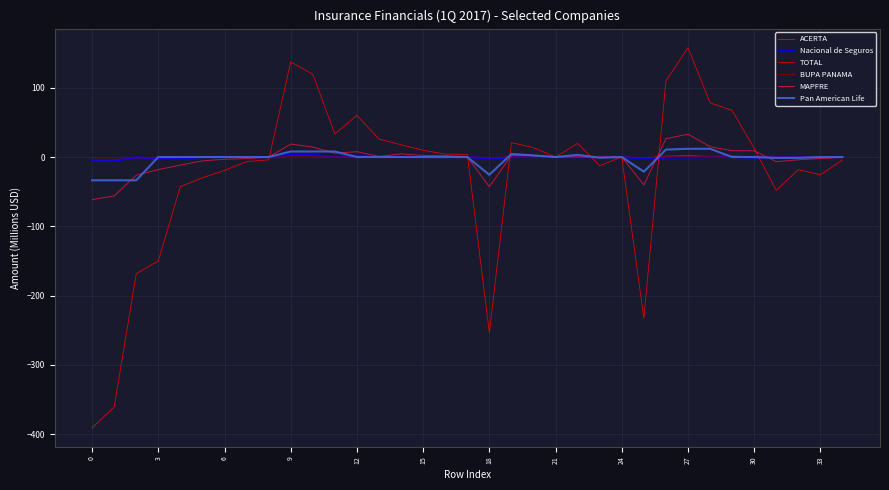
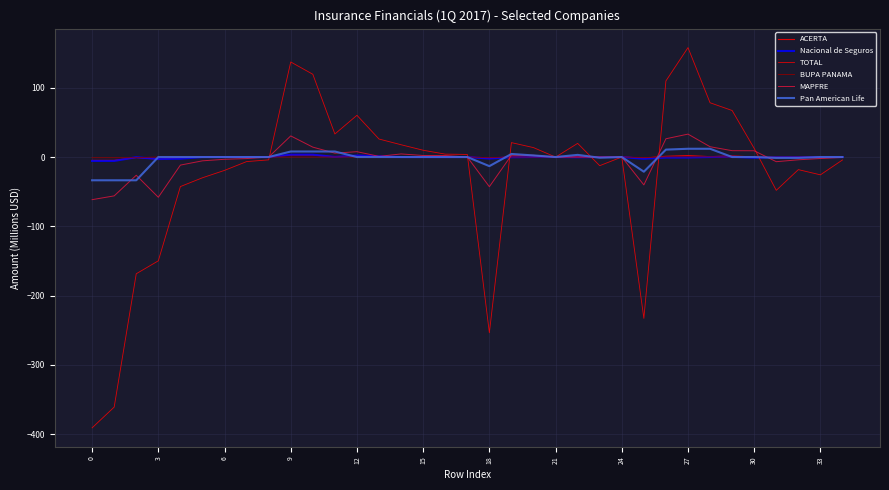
MAPFRE, 3: -20 -> -60
MAPFRE, 9: 20 -> 30
Pan American Life, 18: -30 -> -10
